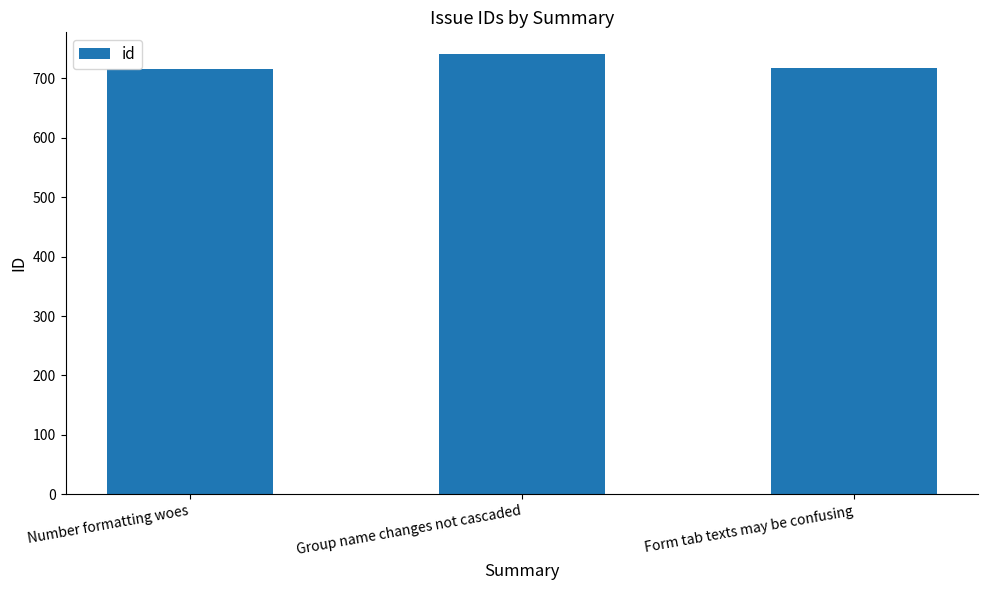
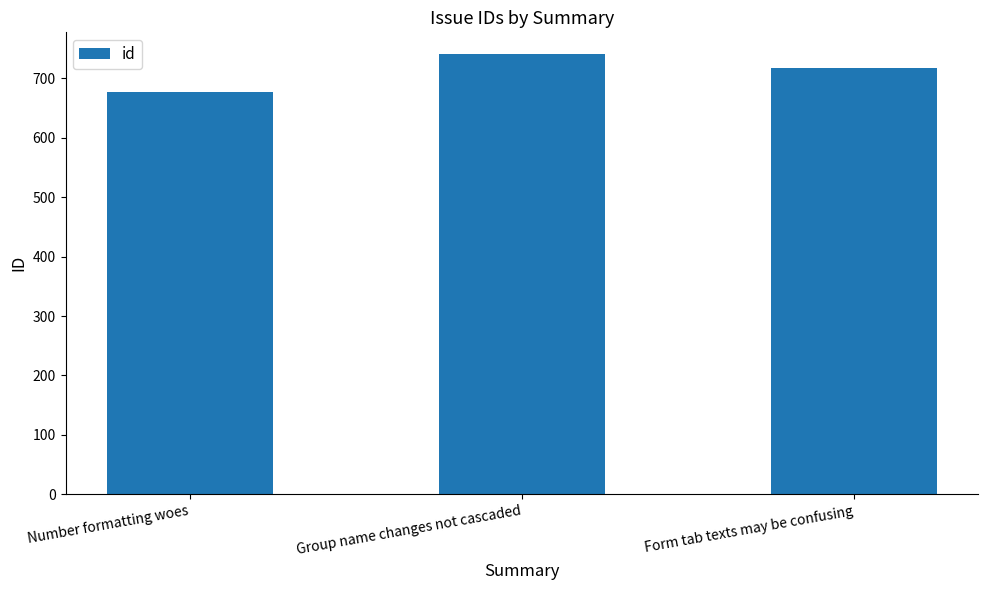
Number formatting woes: 720 -> 680
